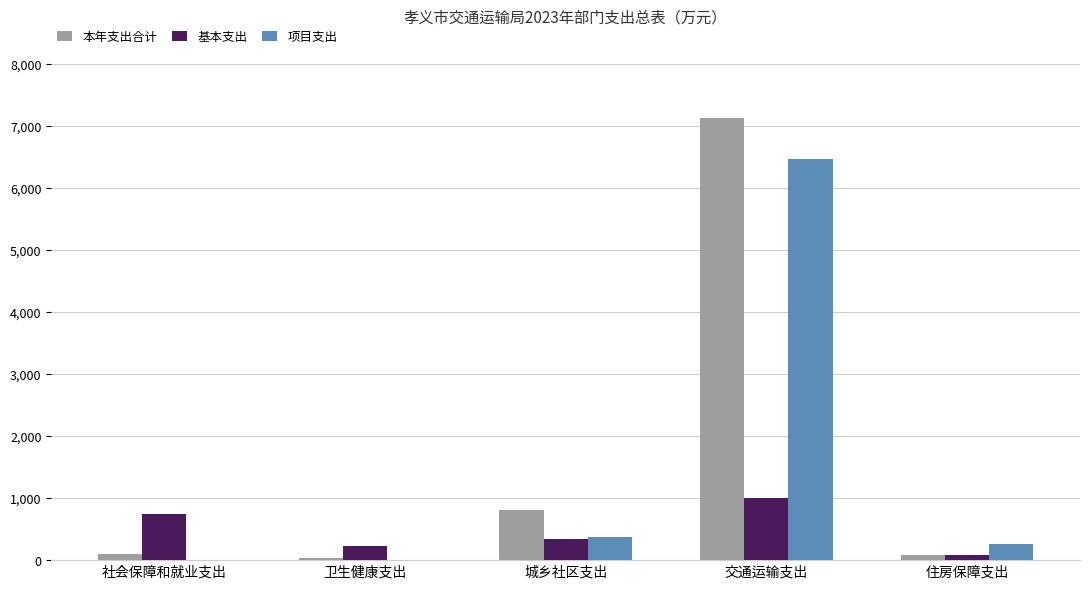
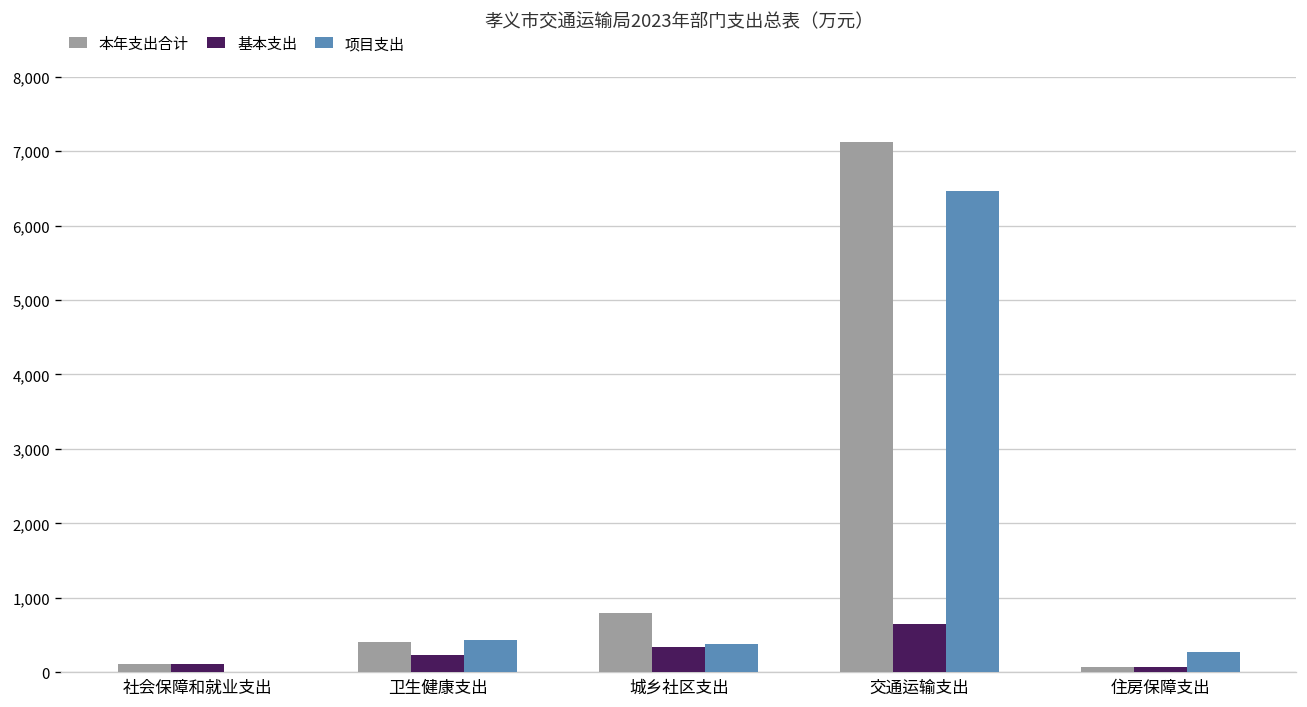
基本支出, 社会保障和就业支出: 700 -> 100
本年支出合计, 卫生健康支出: 0 -> 400
项目支出, 卫生健康支出: 0 -> 400
基本支出, 交通运输支出: 1,000 -> 700
